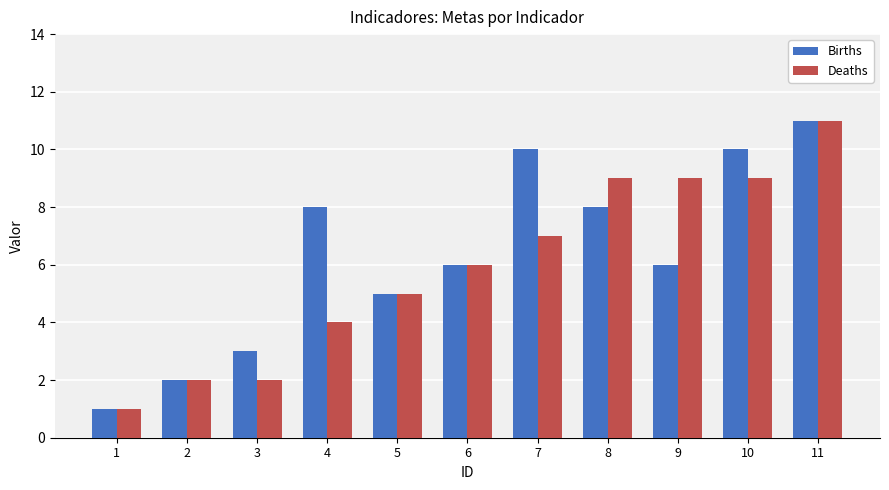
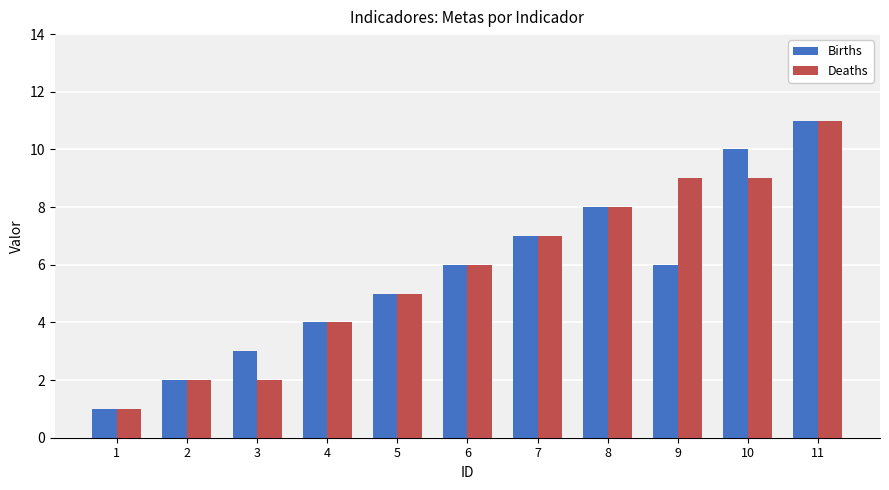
Births, 4: 8 -> 4
Births, 7: 10 -> 7
Deaths, 8: 9 -> 8
